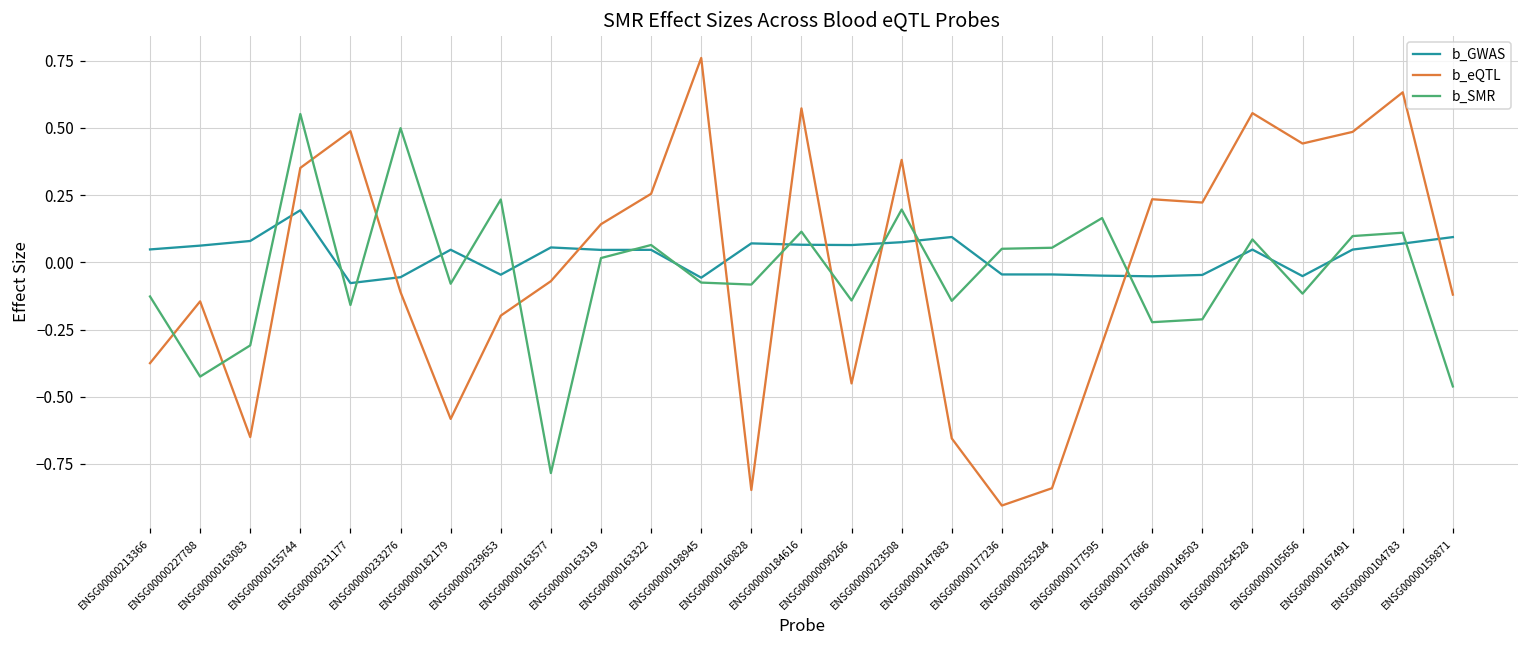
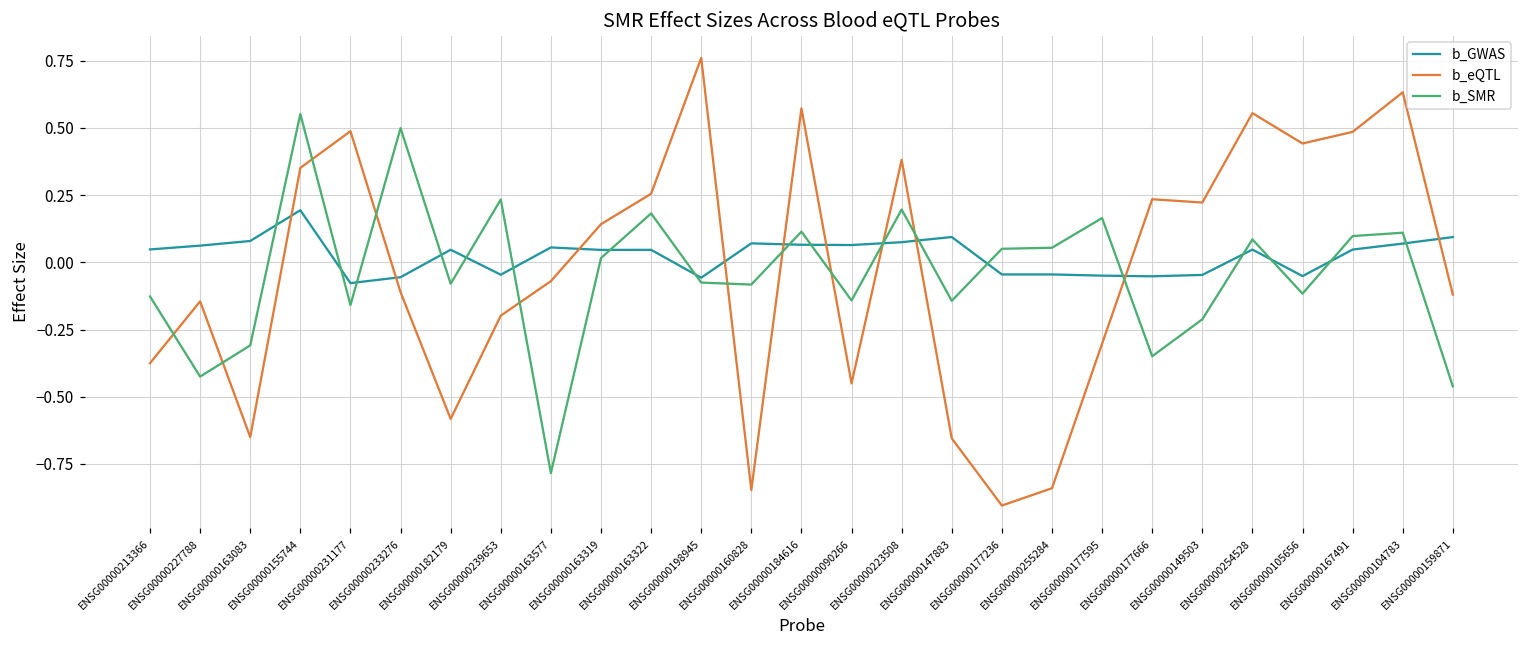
b_SMR, ENSG00000163322: 0.06 -> 0.18
b_SMR, ENSG00000177666: -0.22 -> -0.35
